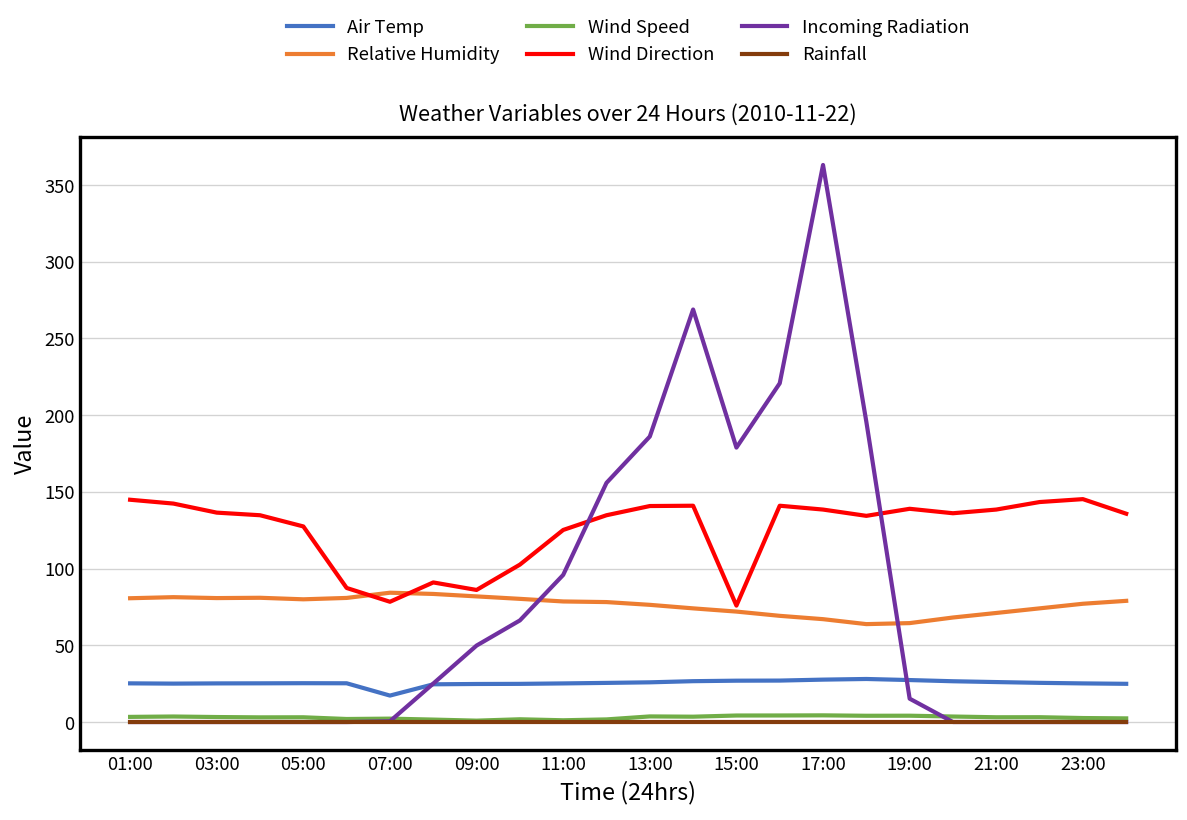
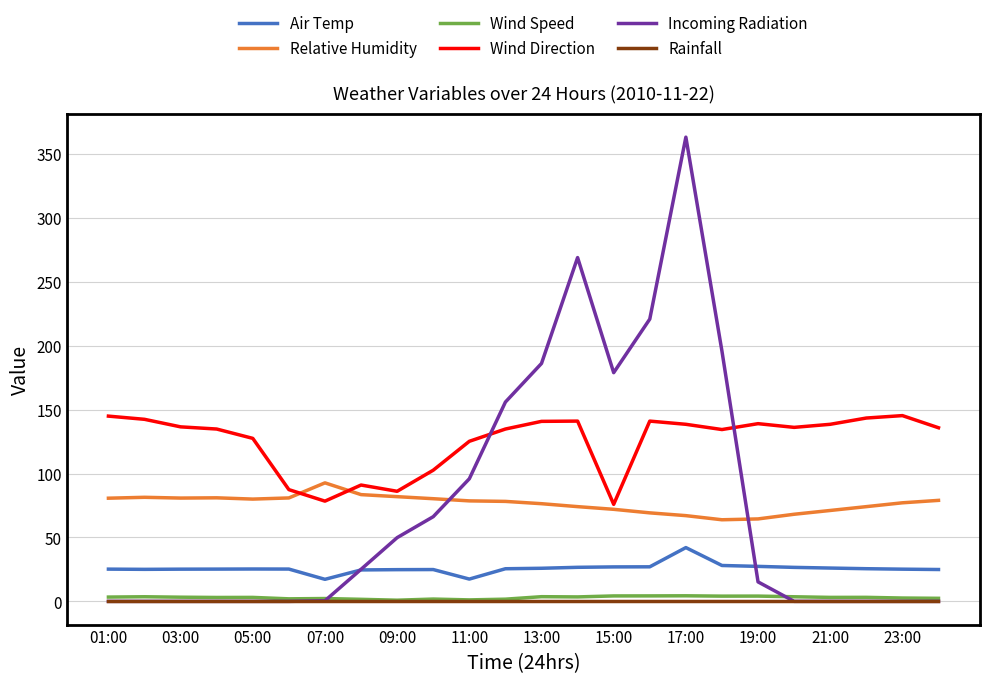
Relative Humidity, 07:00: 84 -> 93
Air Temp, 11:00: 25 -> 17
Air Temp, 17:00: 28 -> 42
